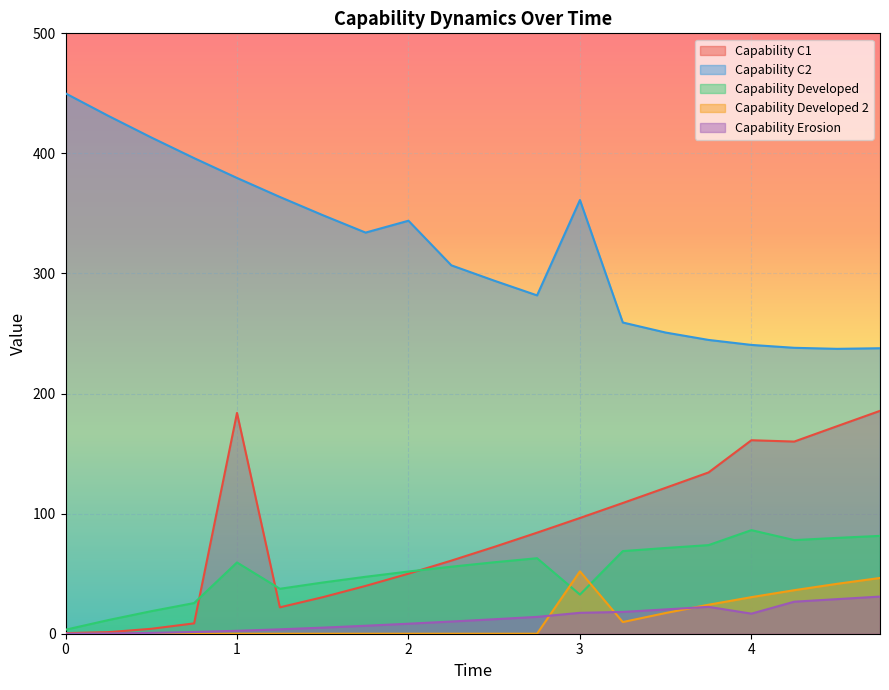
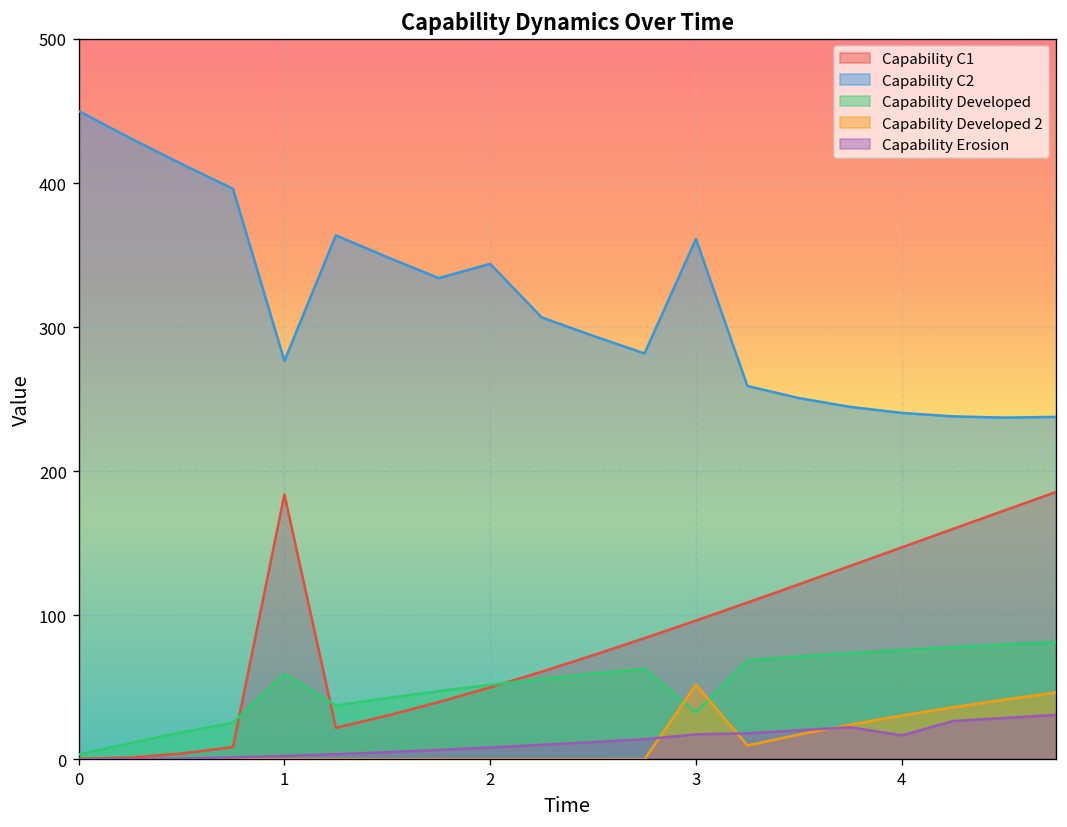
Capability C2, 1: 380 -> 277
Capability C1, 4: 161 -> 147
Capability Developed, 4: 86 -> 76
